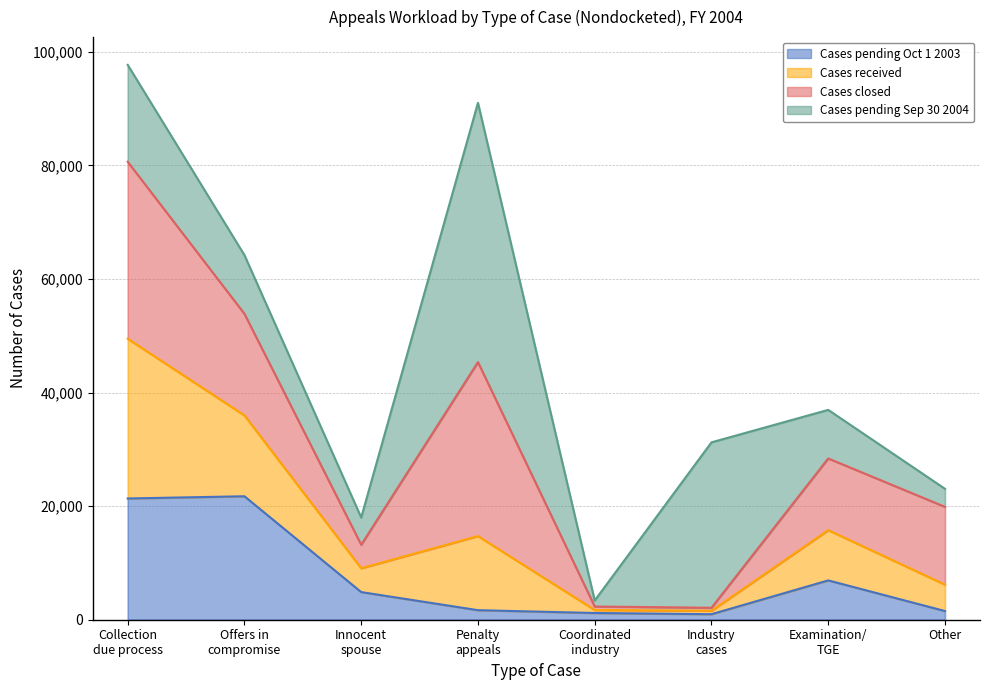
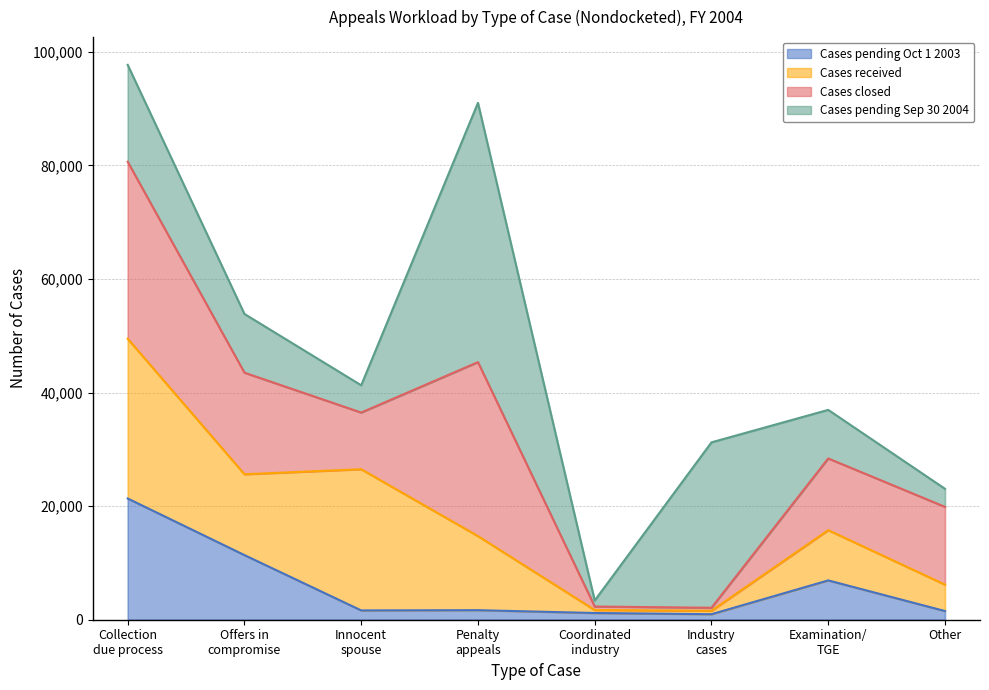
Cases pending Oct 1 2003, Offers in compromise: 22,000 -> 11,000
Cases pending Oct 1 2003, Innocent spouse: 5,000 -> 2,000
Cases received, Innocent spouse: 4,000 -> 25,000
Cases closed, Innocent spouse: 4,000 -> 10,000
